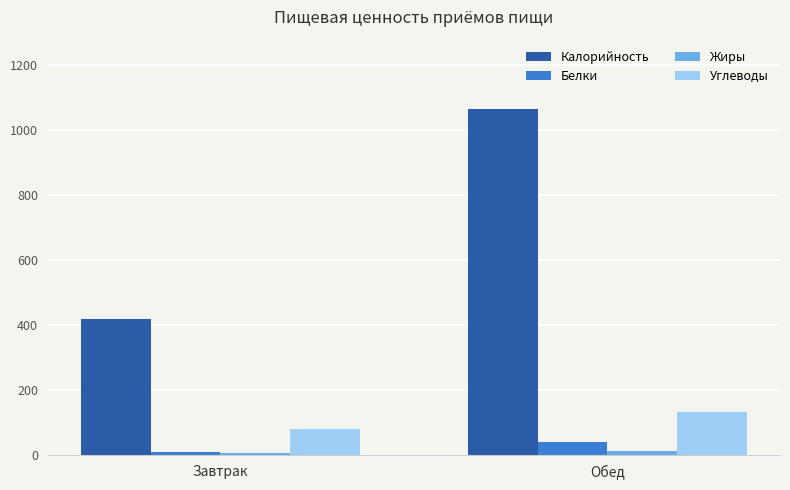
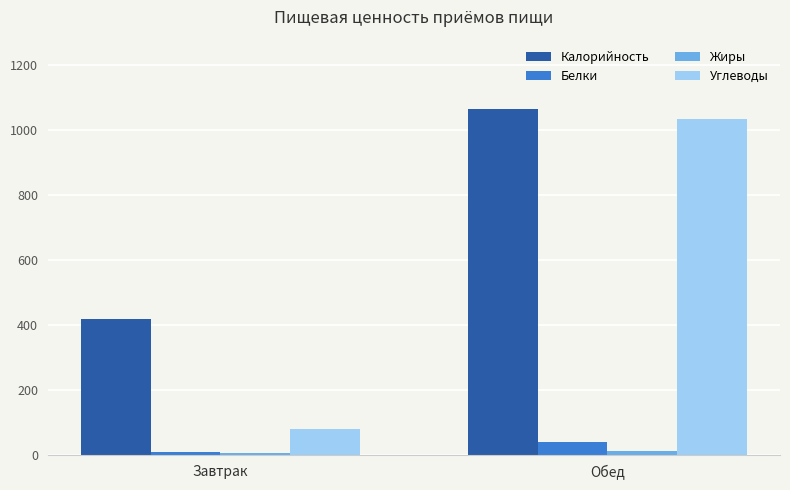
Углеводы, Обед: 130 -> 1030
